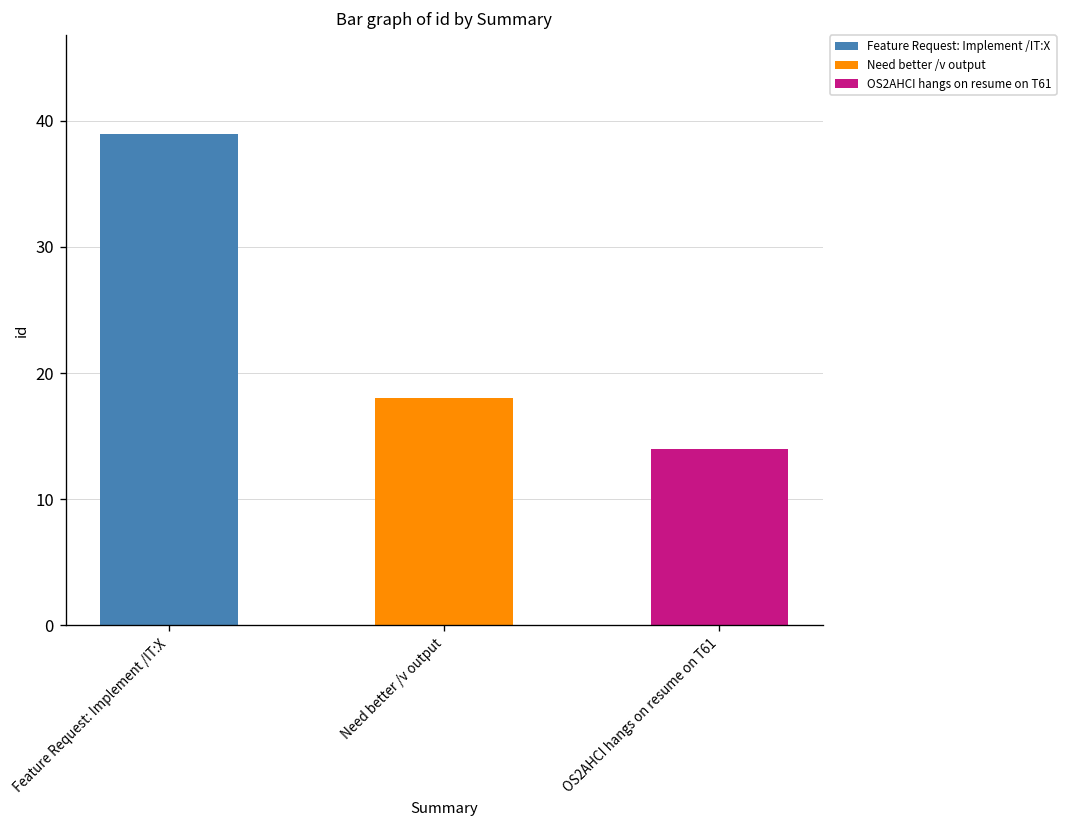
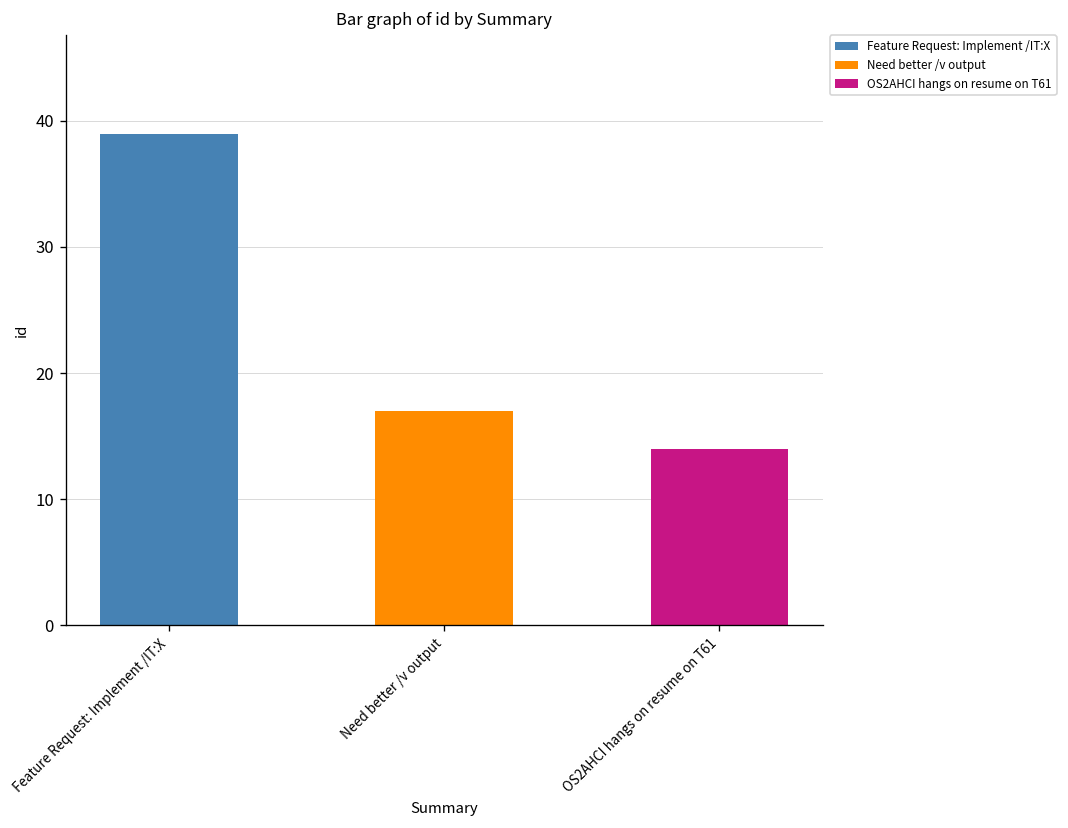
Need better /v output: 18 -> 17
